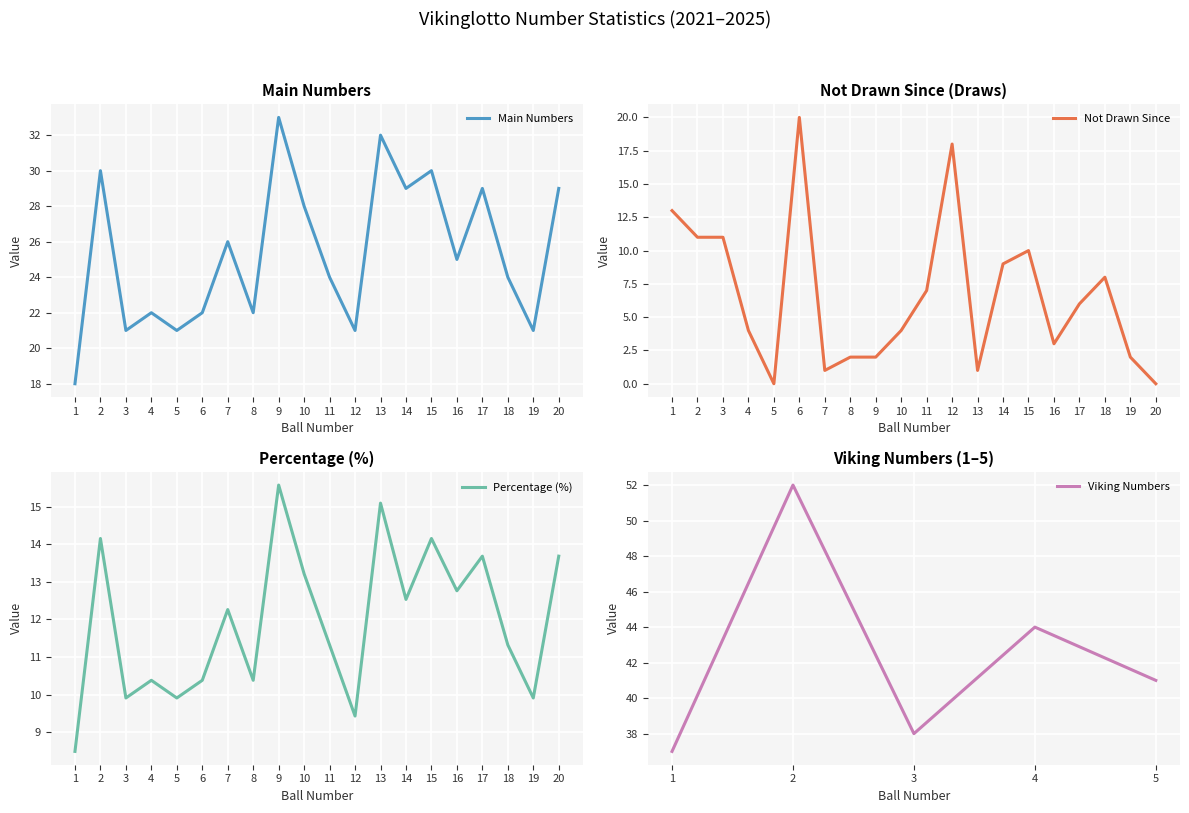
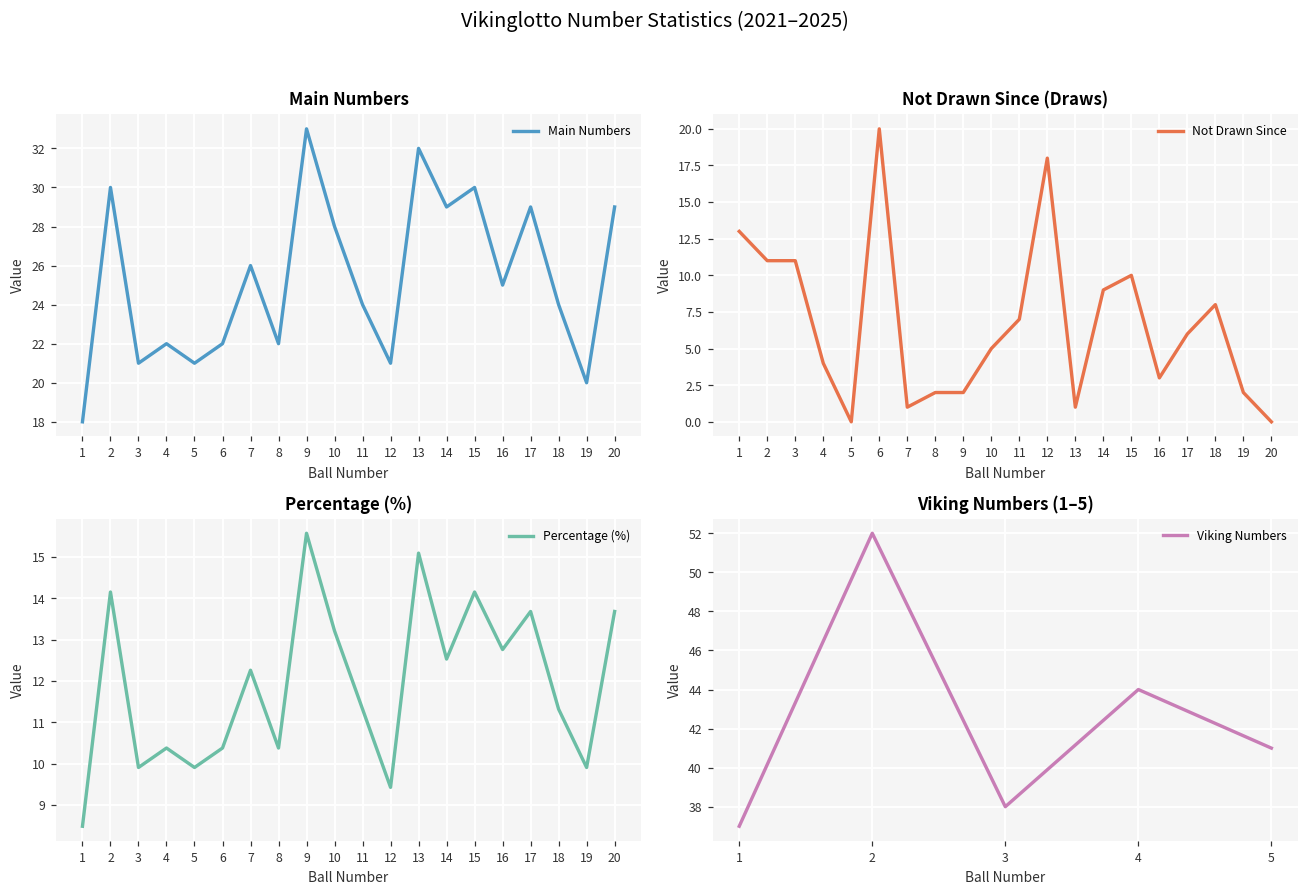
Main Numbers, 19: 21 -> 20
Not Drawn Since (Draws), 10: 4 -> 5
